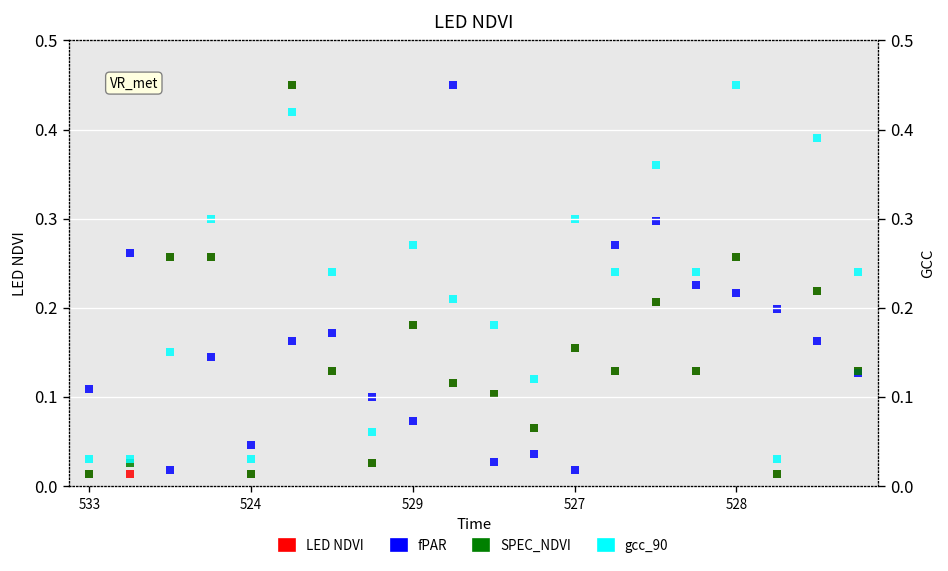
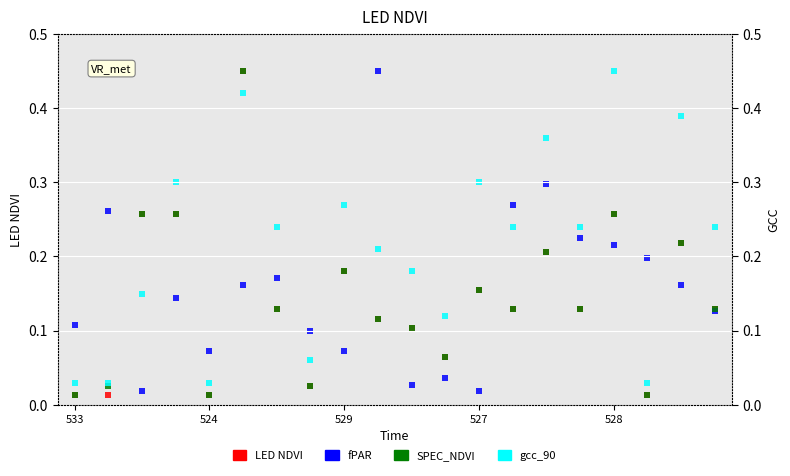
fPAR, 524: 0.05 -> 0.07
